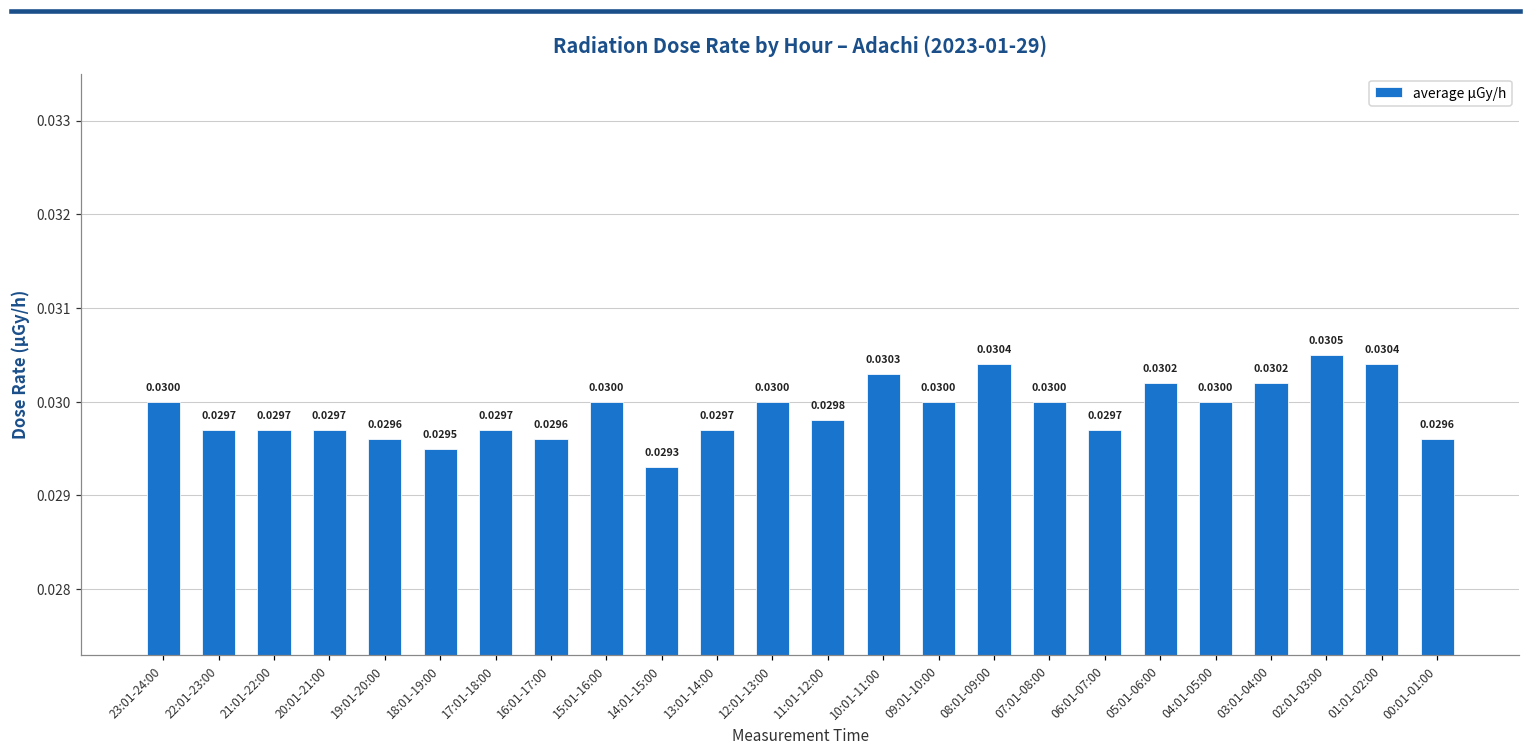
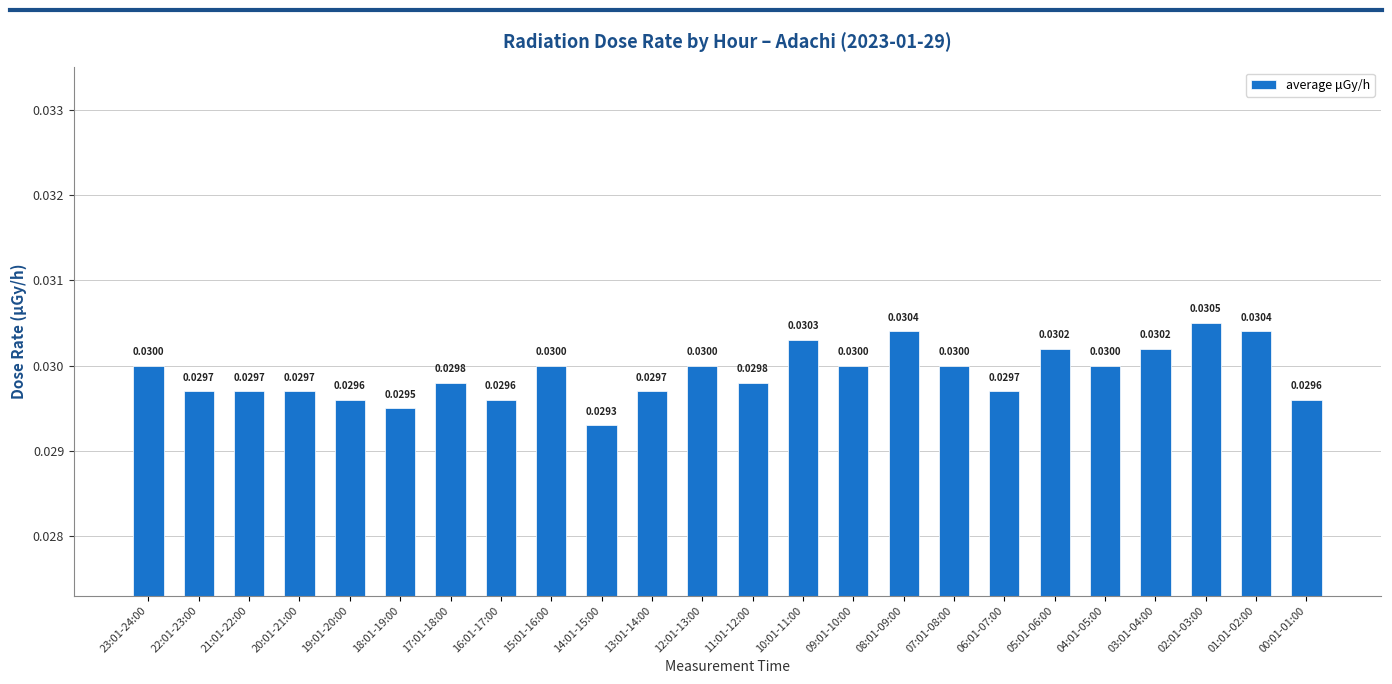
17:01-18:00: 0.0297 -> 0.0298
